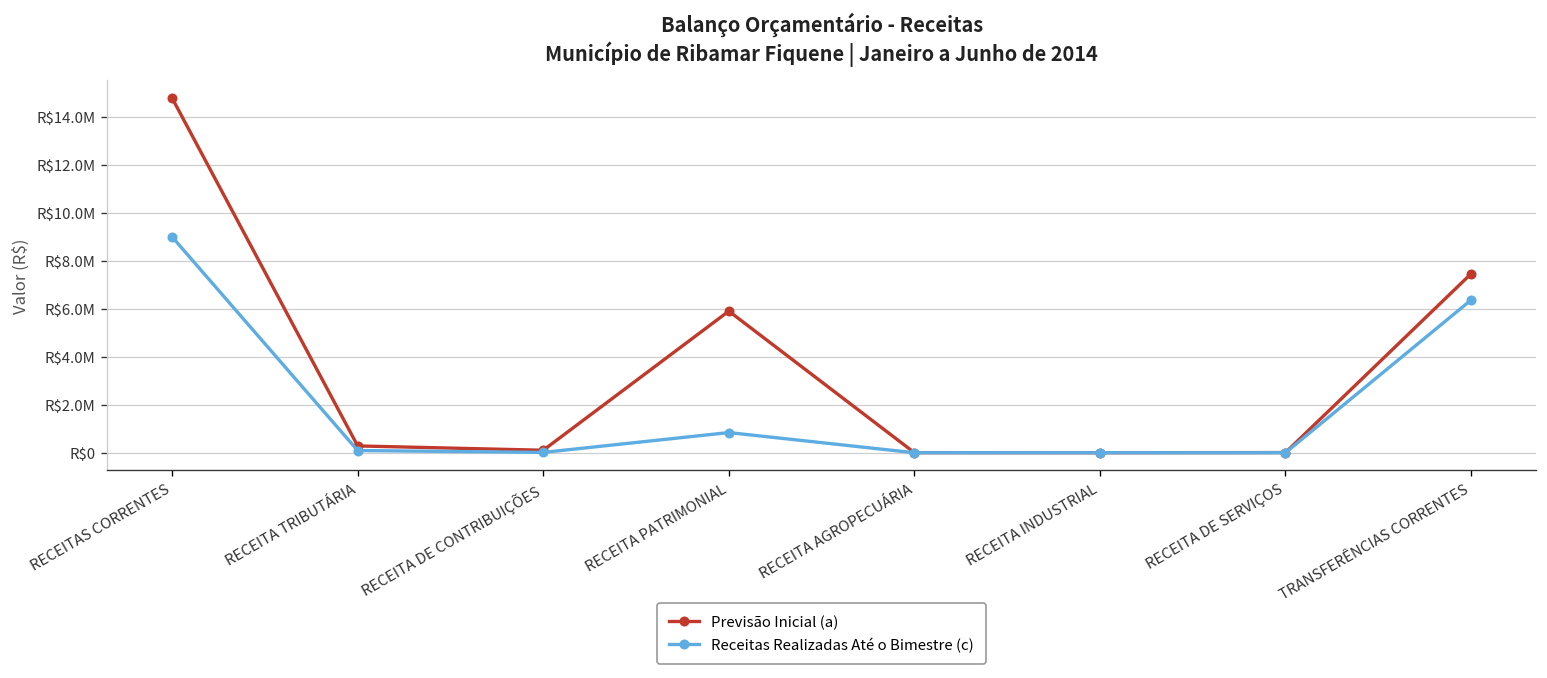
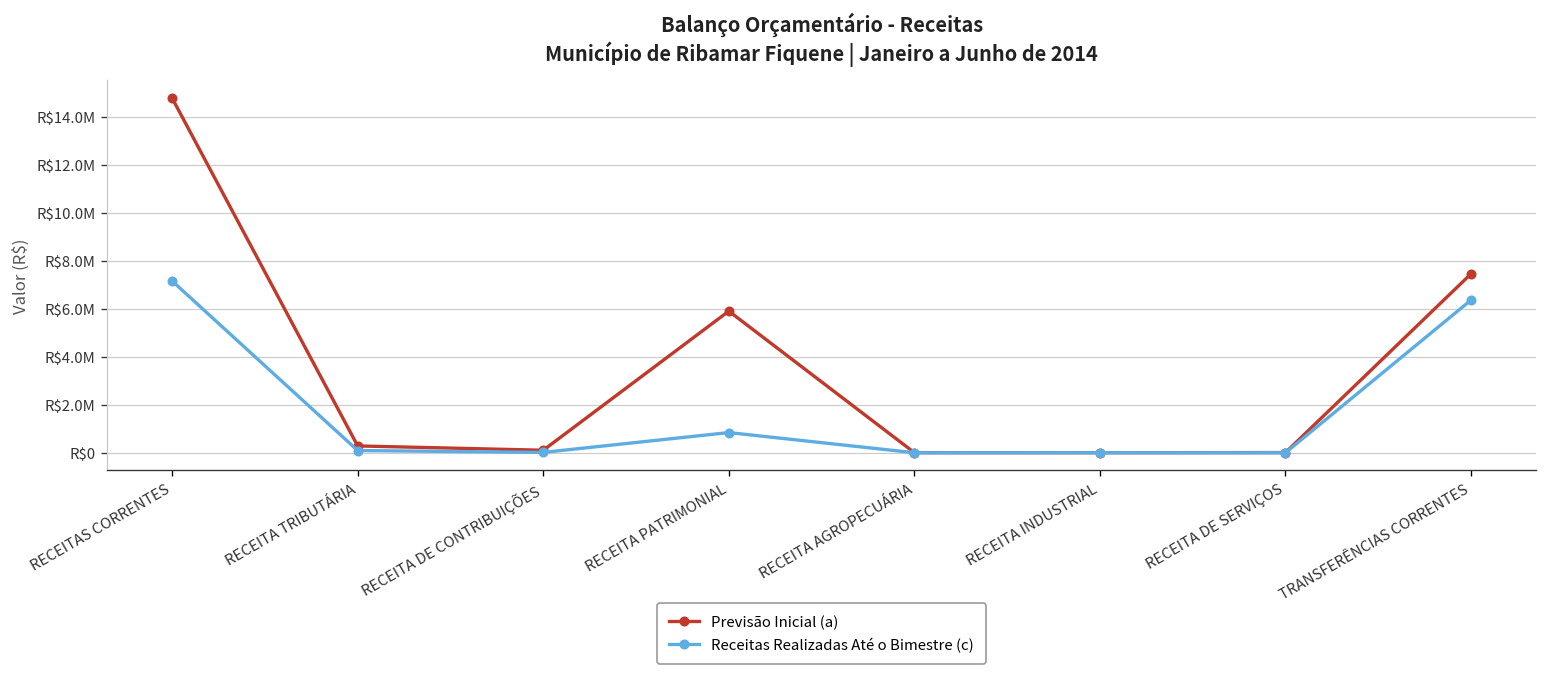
Receitas Realizadas Até o Bimestre (c), RECEITAS CORRENTES: R$9000000 -> R$7200000
